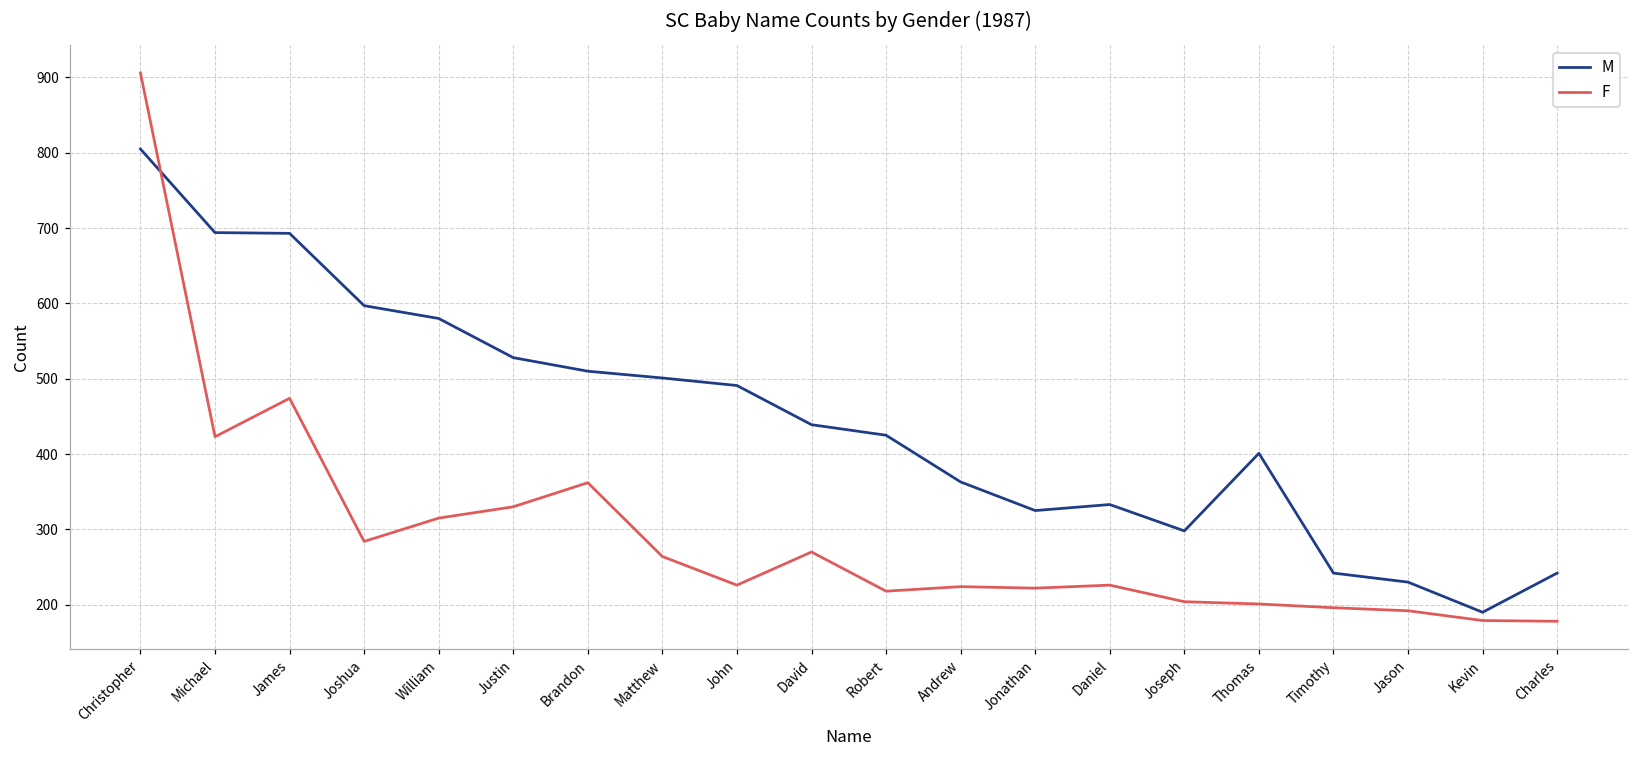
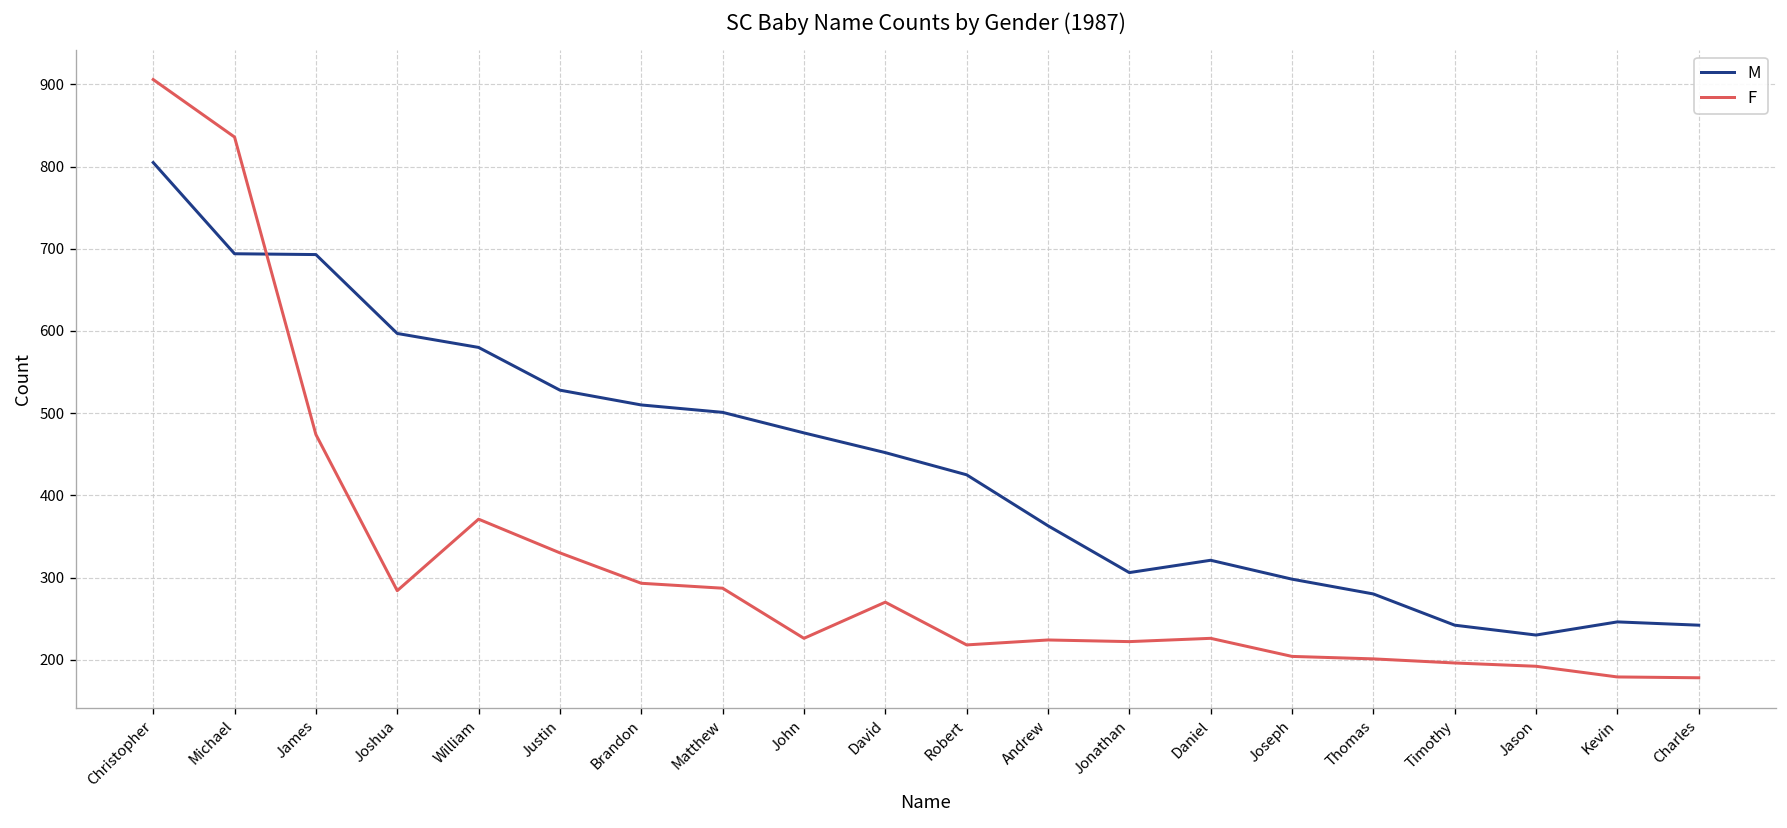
F, Michael: 420 -> 840
F, William: 320 -> 370
F, Brandon: 360 -> 290
F, Matthew: 260 -> 290
M, John: 490 -> 480
M, David: 440 -> 450
M, Jonathan: 330 -> 310
M, Daniel: 330 -> 320
M, Thomas: 400 -> 280
M, Kevin: 190 -> 250
